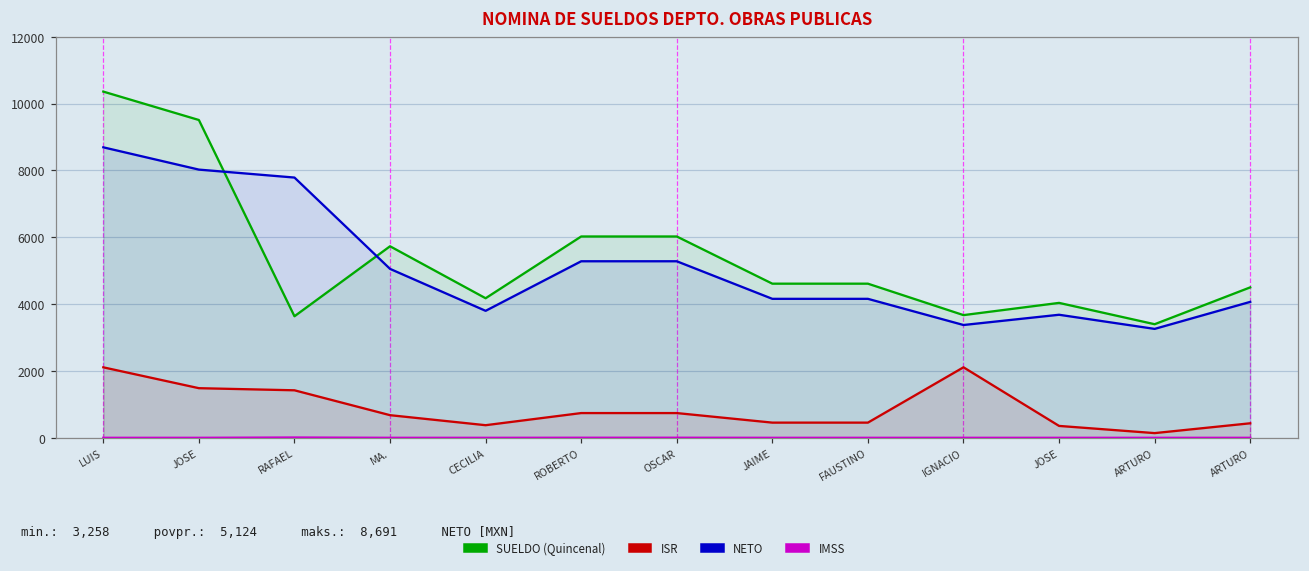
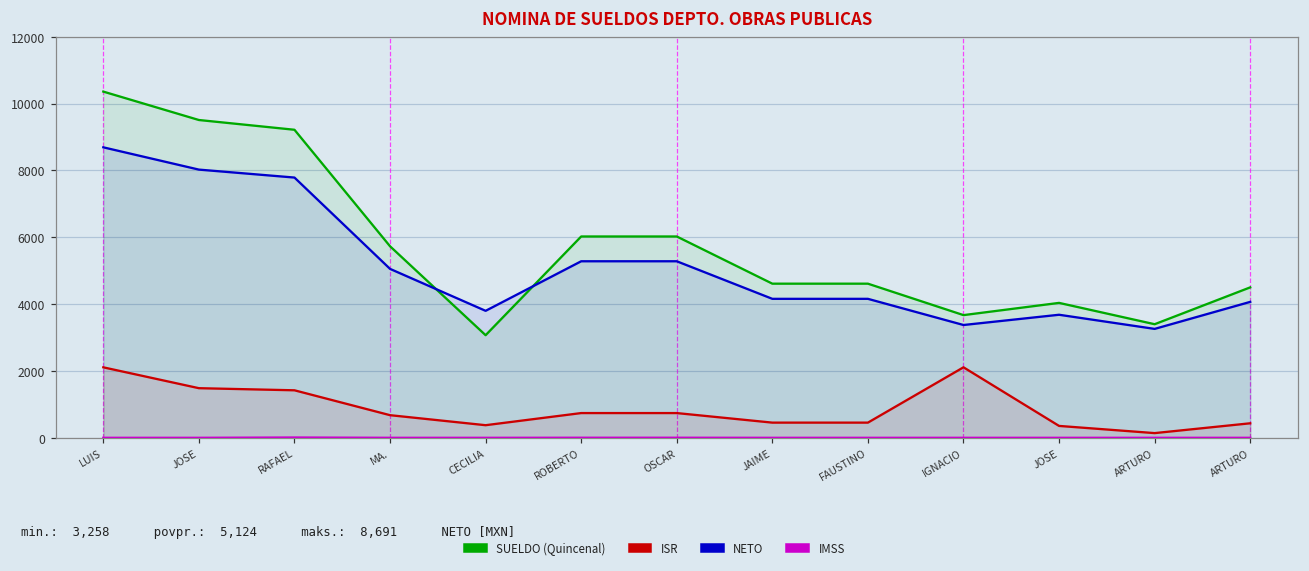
SUELDO (Quincenal), RAFAEL: 3600 -> 9200
SUELDO (Quincenal), CECILIA: 4200 -> 3100
